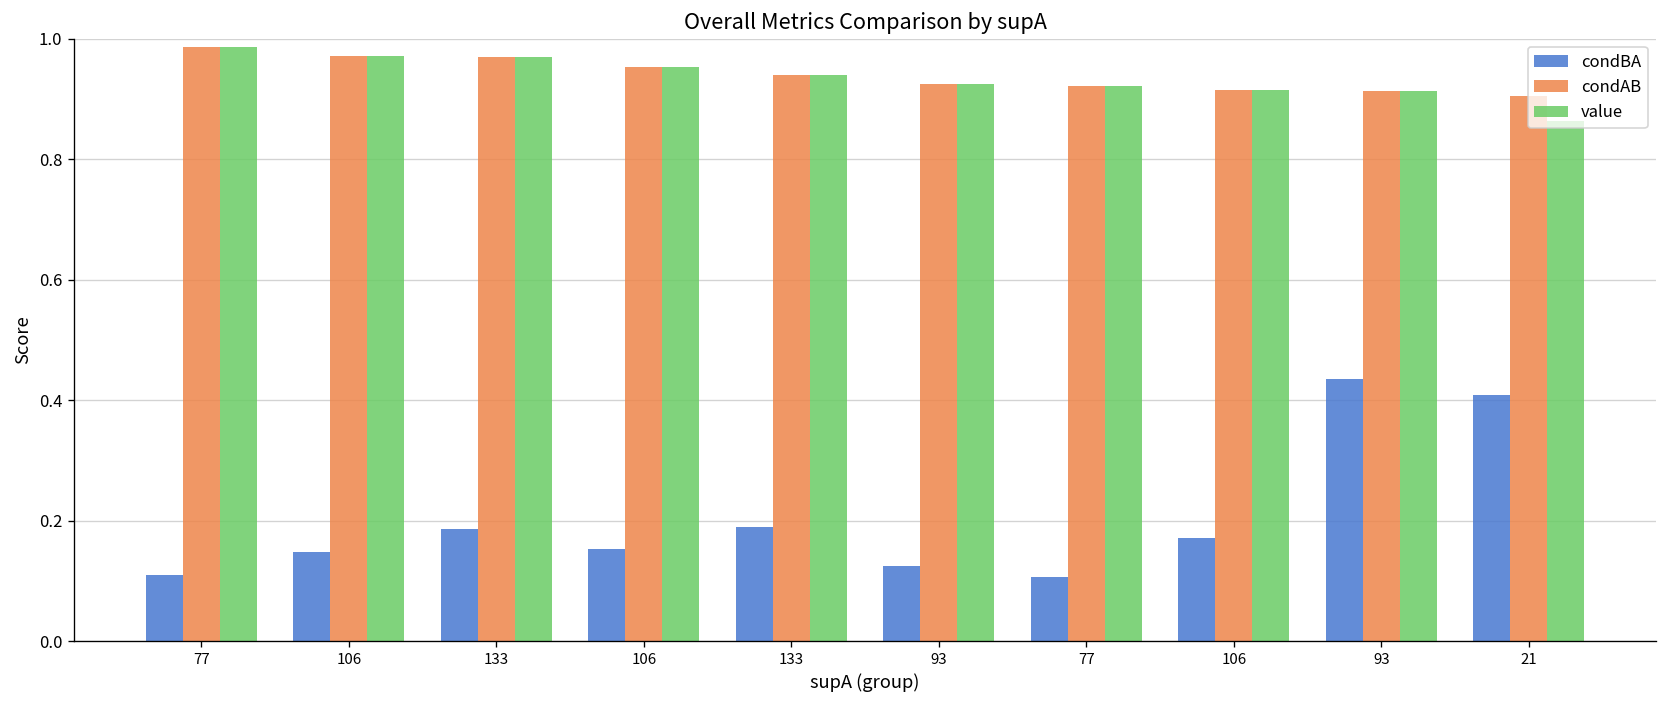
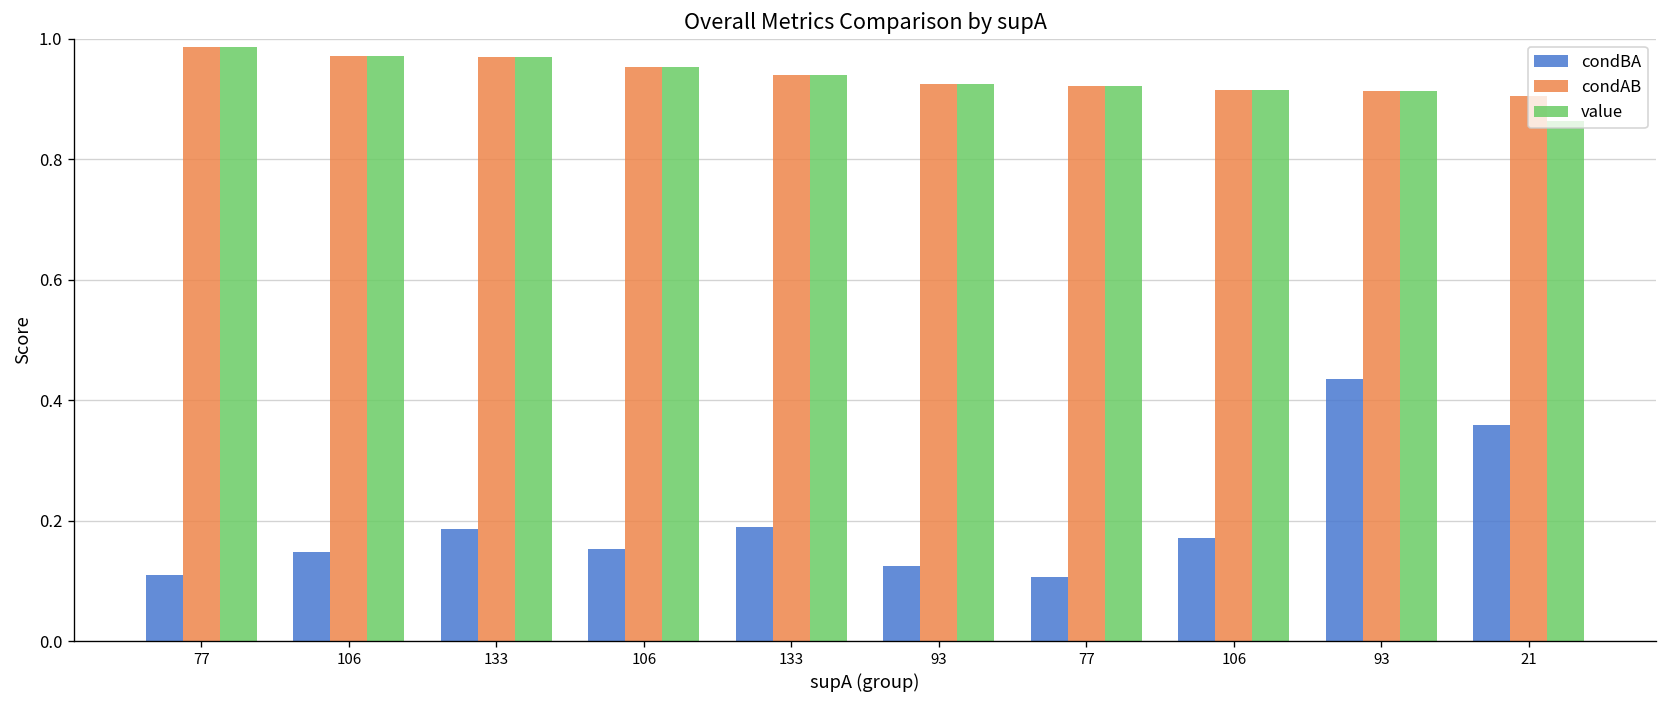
condBA, 21: 0.41 -> 0.36
